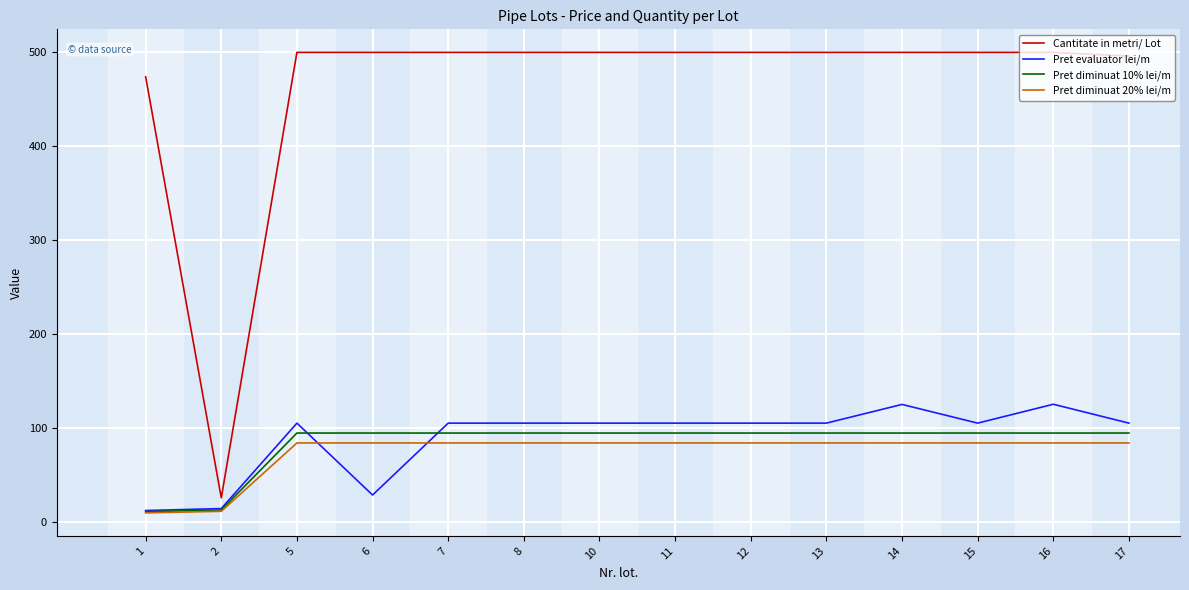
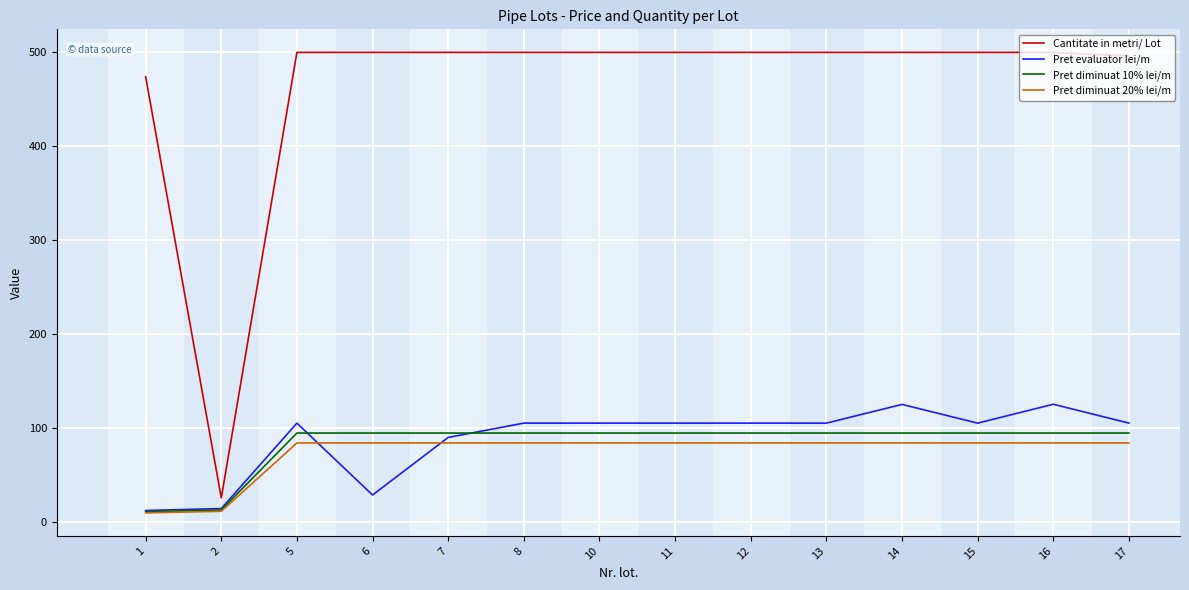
Pret evaluator lei/m, 7: 110 -> 90
